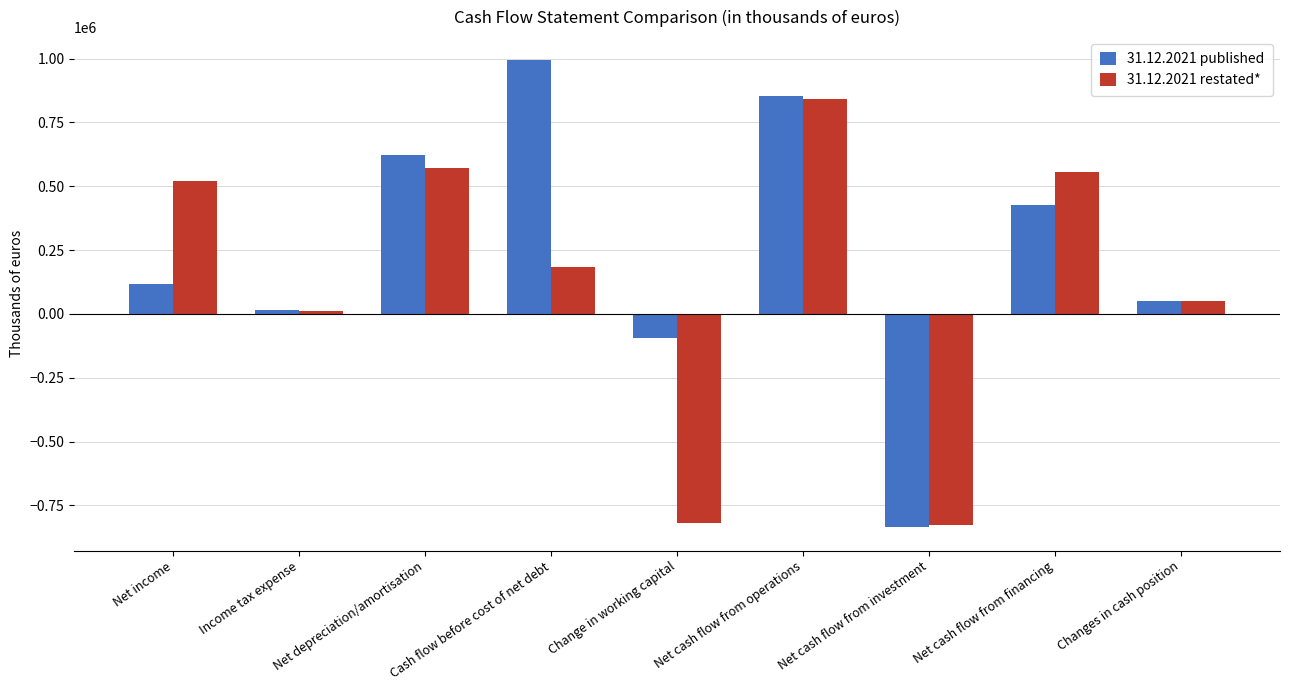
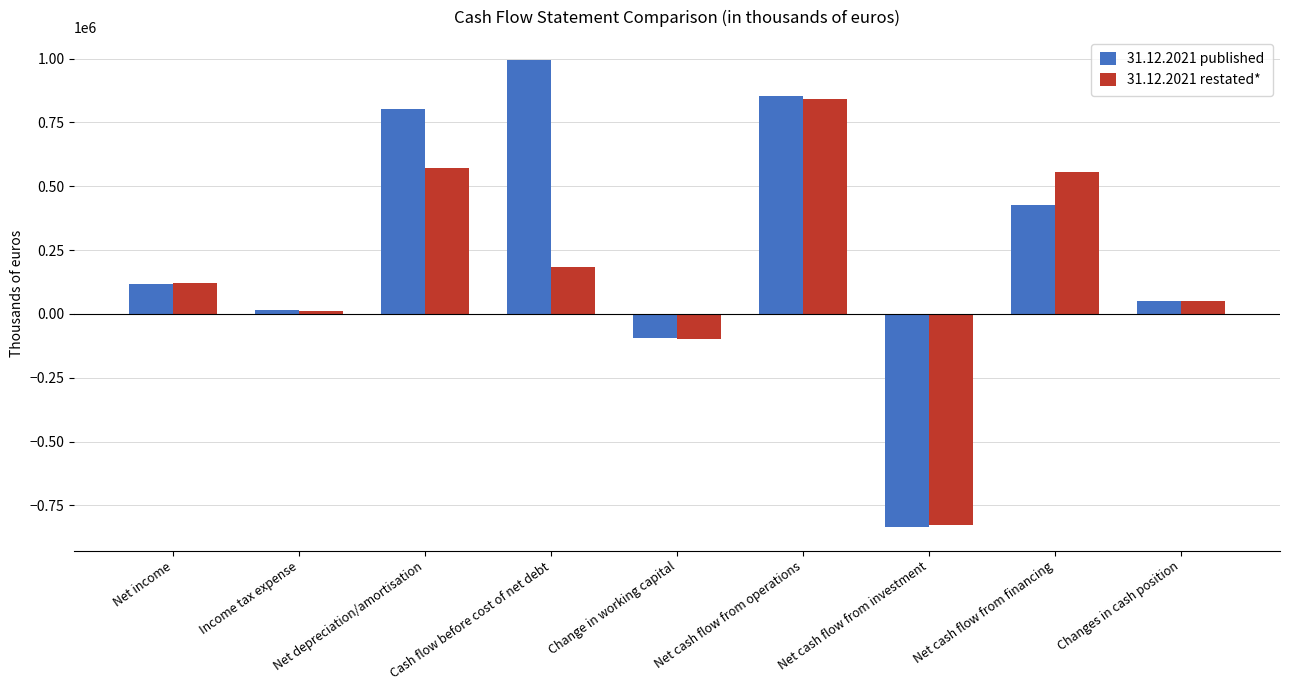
31.12.2021 restated*, Net income: 520000 -> 120000
31.12.2021 published, Net depreciation/amortisation: 620000 -> 800000
31.12.2021 restated*, Change in working capital: -820000 -> -100000
